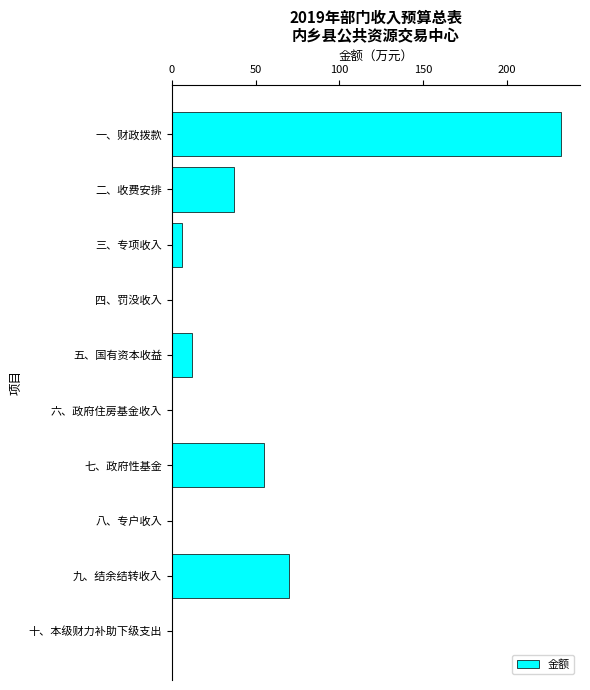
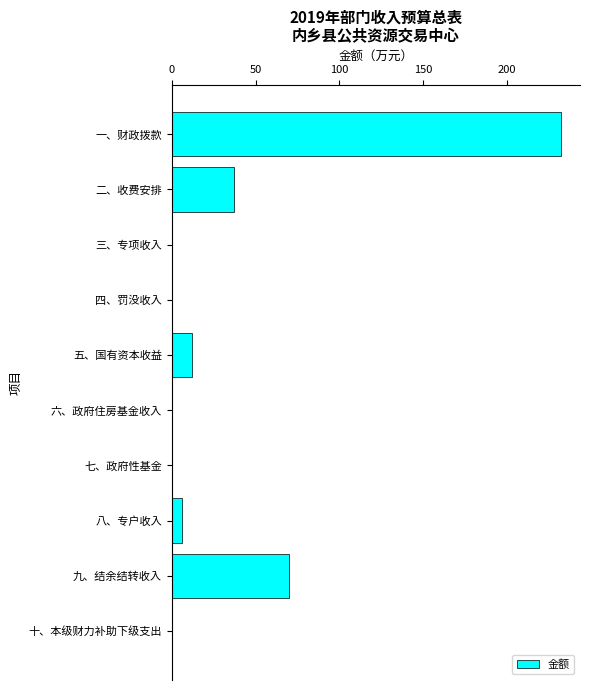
三、专项收入: 6 -> 0
七、政府性基金: 55 -> 0
八、专户收入: 0 -> 6
